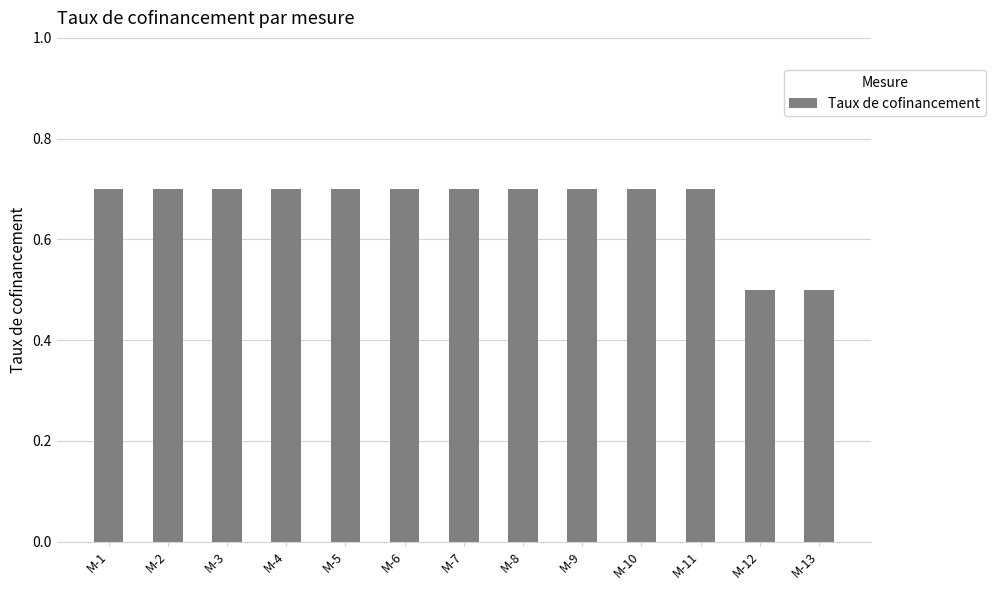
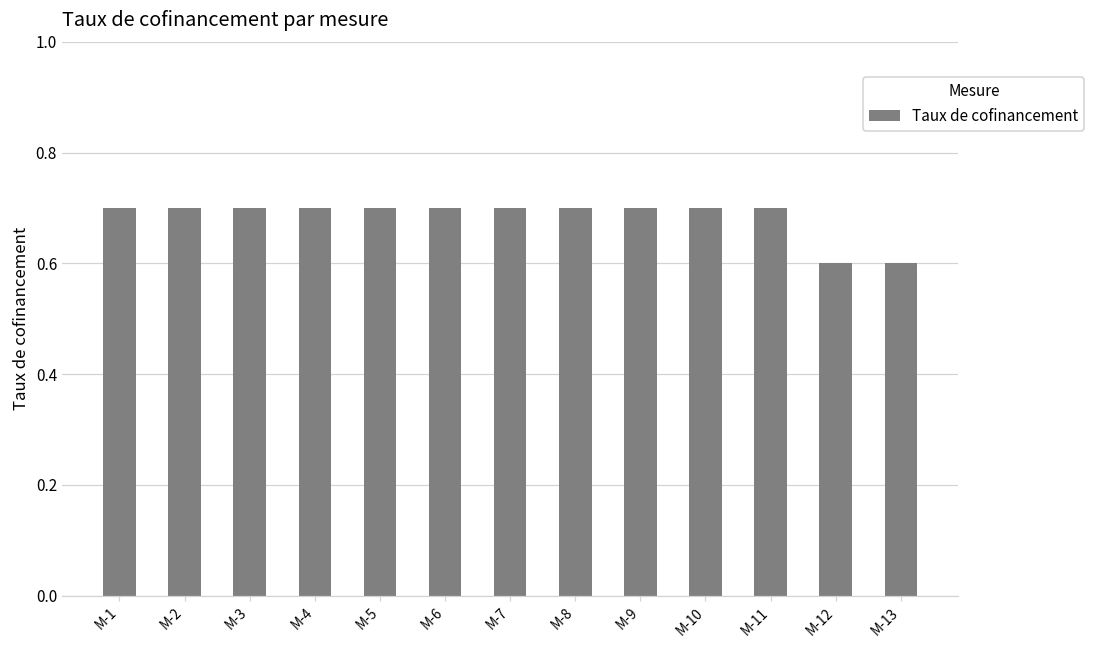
M-12: 0.5 -> 0.6
M-13: 0.5 -> 0.6
